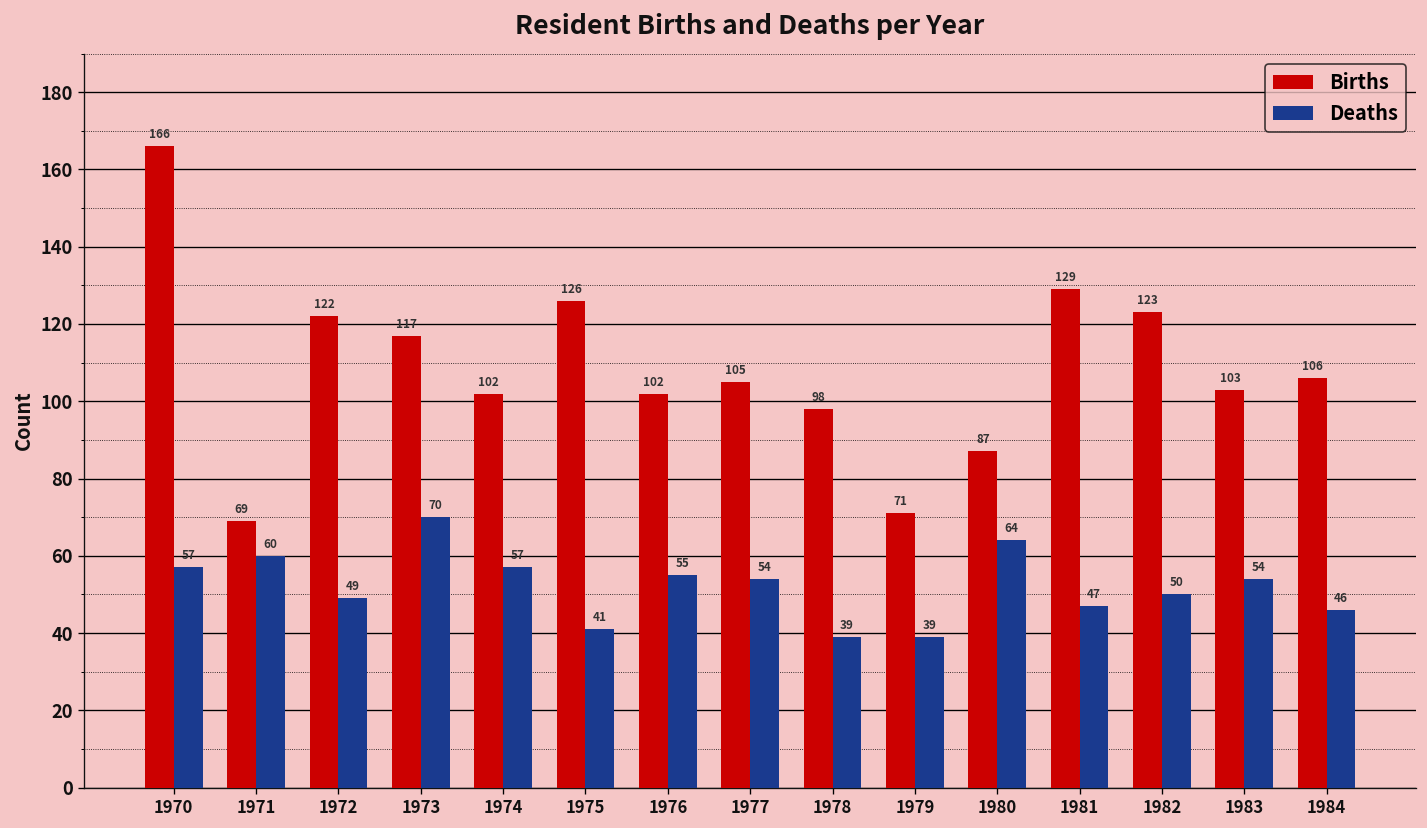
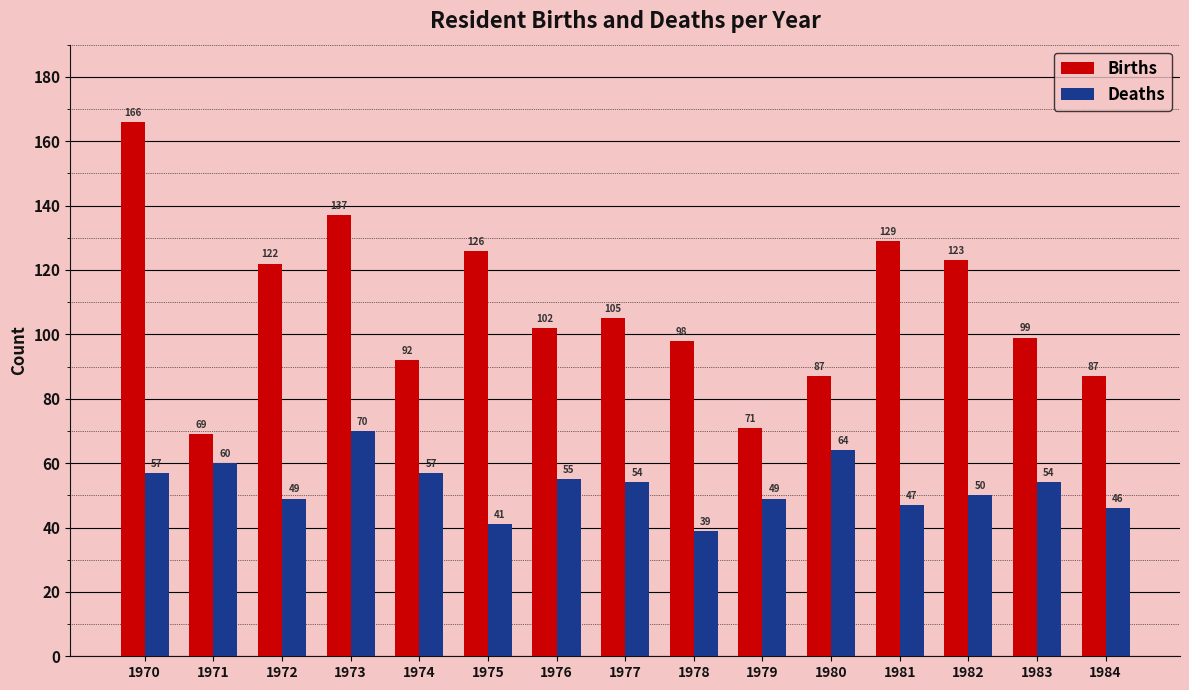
Births, 1973: 117 -> 137
Births, 1974: 102 -> 92
Deaths, 1979: 39 -> 49
Births, 1983: 103 -> 99
Births, 1984: 106 -> 87
